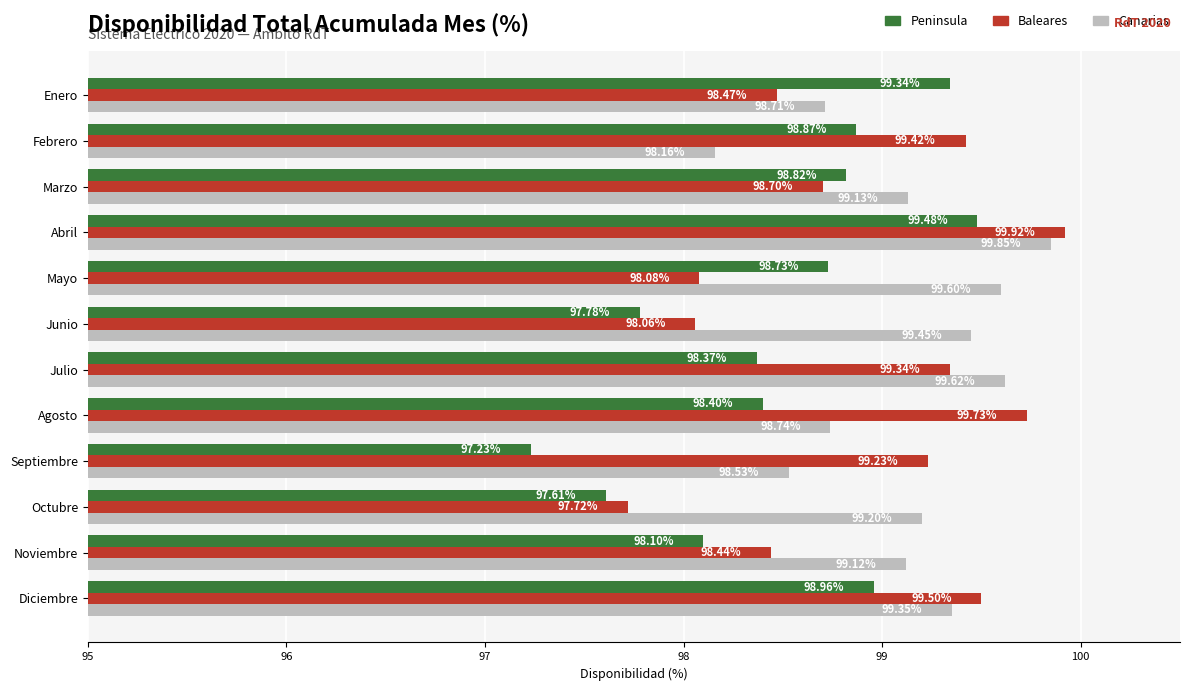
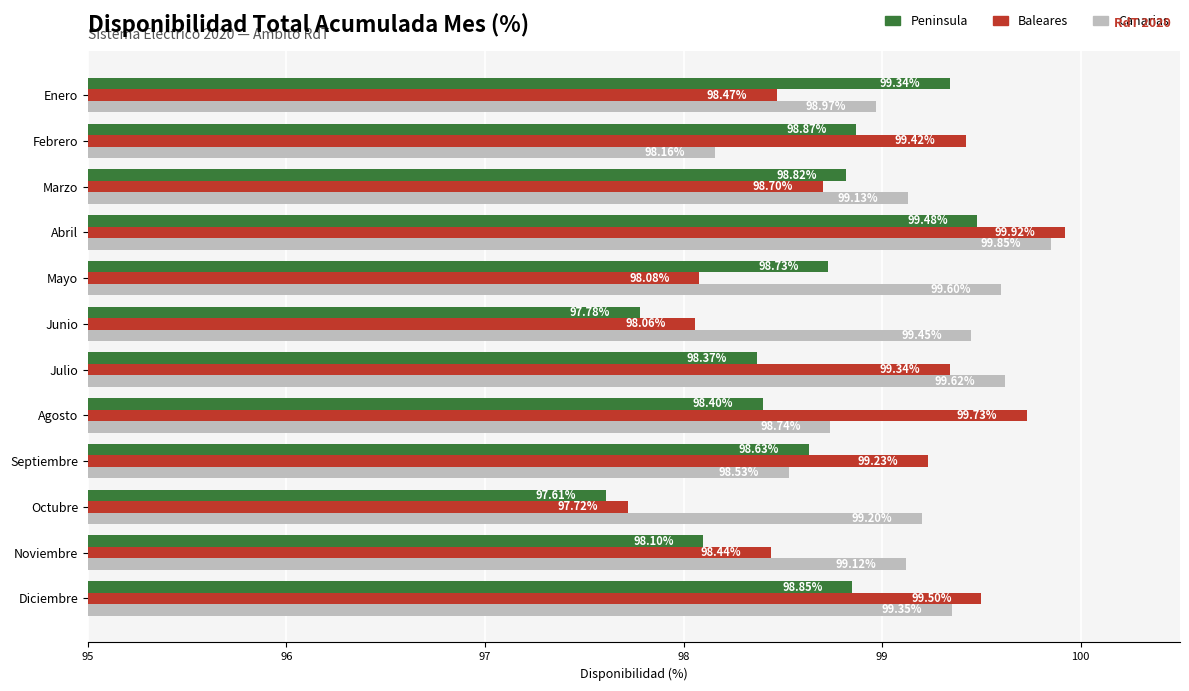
Canarias, Enero: 98.71% -> 98.97%
Peninsula, Septiembre: 97.23% -> 98.63%
Peninsula, Diciembre: 98.96% -> 98.85%
